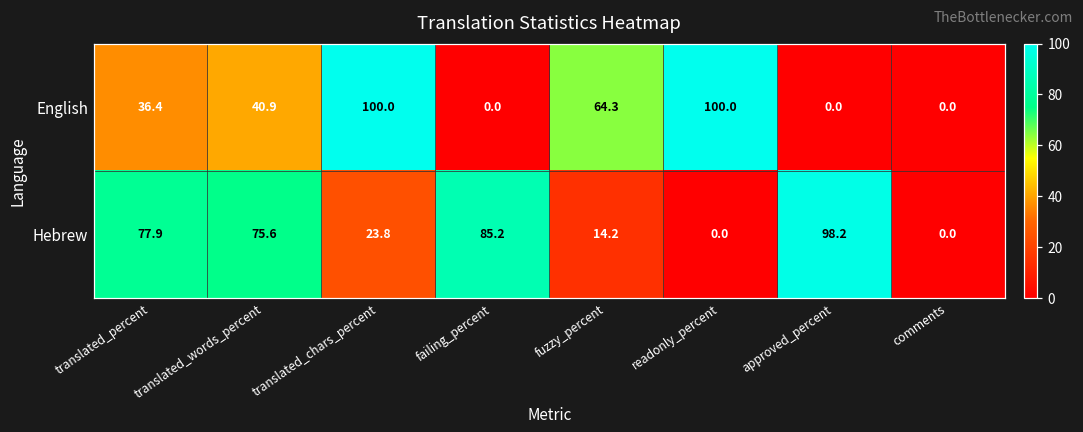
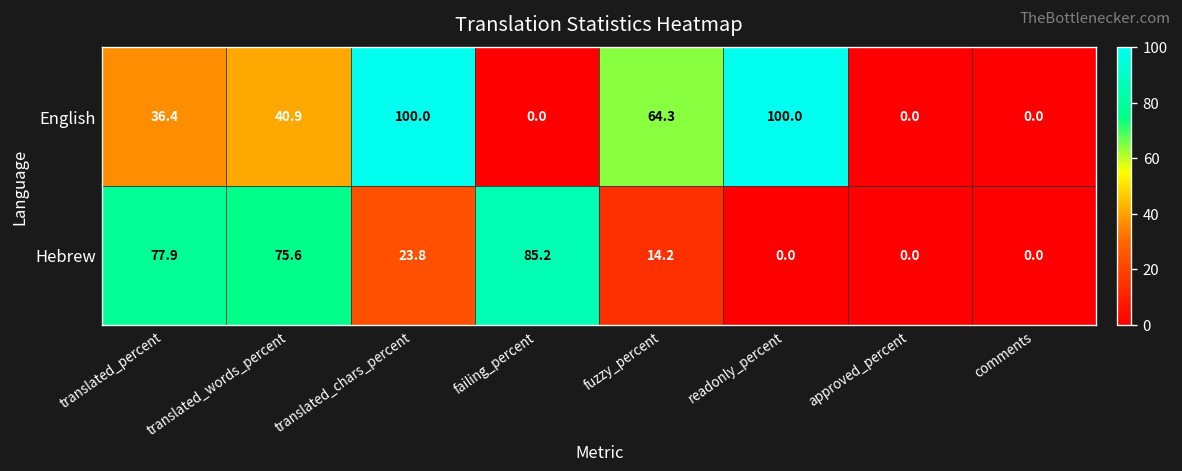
Hebrew, approved_percent: 98.2 -> 0.0
